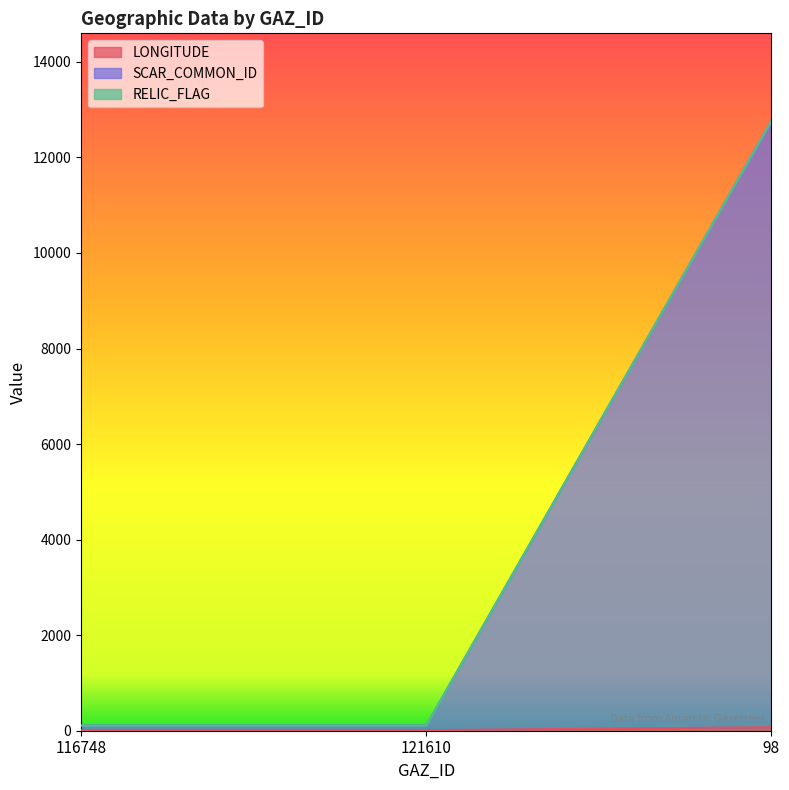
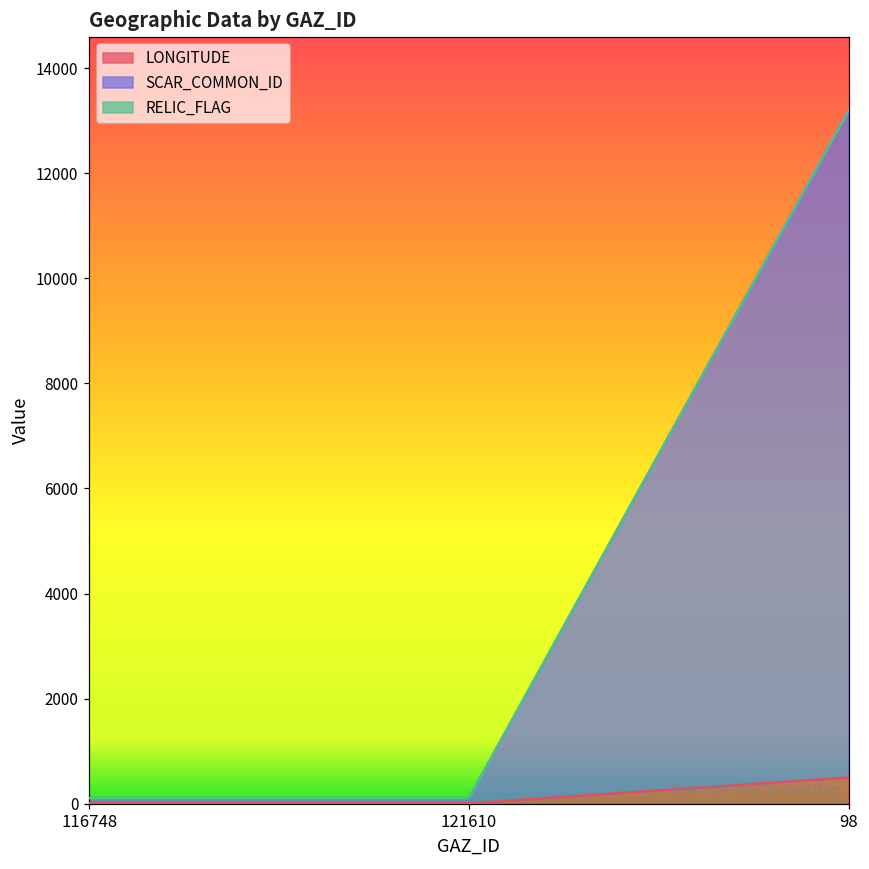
LONGITUDE, 98: 100 -> 500
